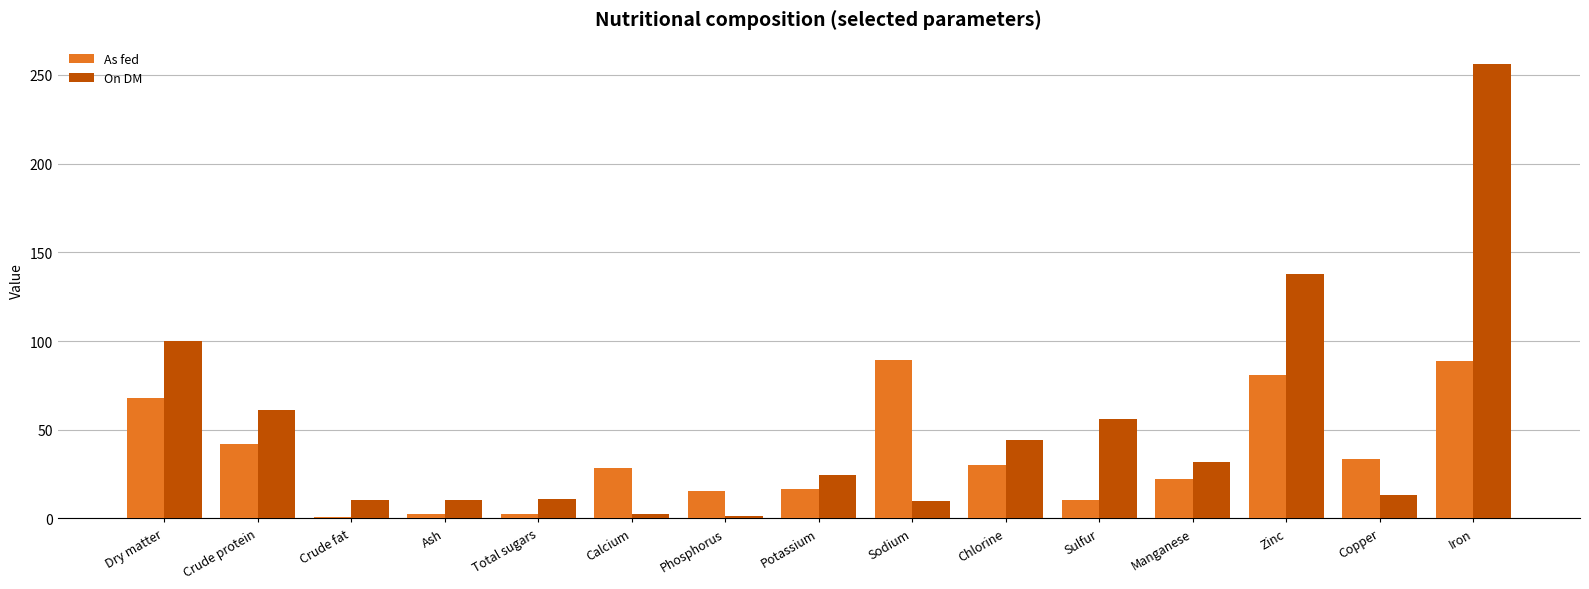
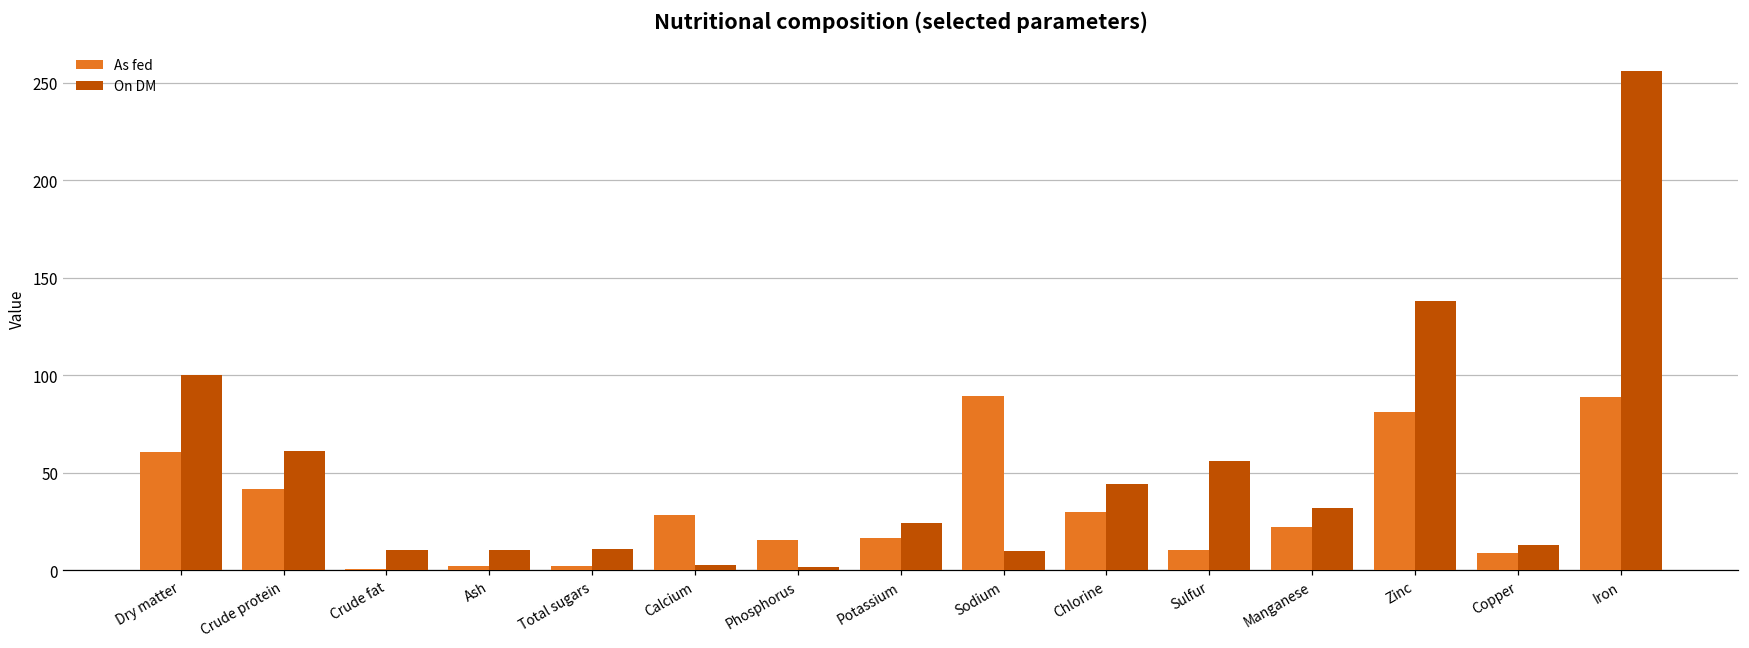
As fed, Dry matter: 68 -> 61
As fed, Copper: 33 -> 9
